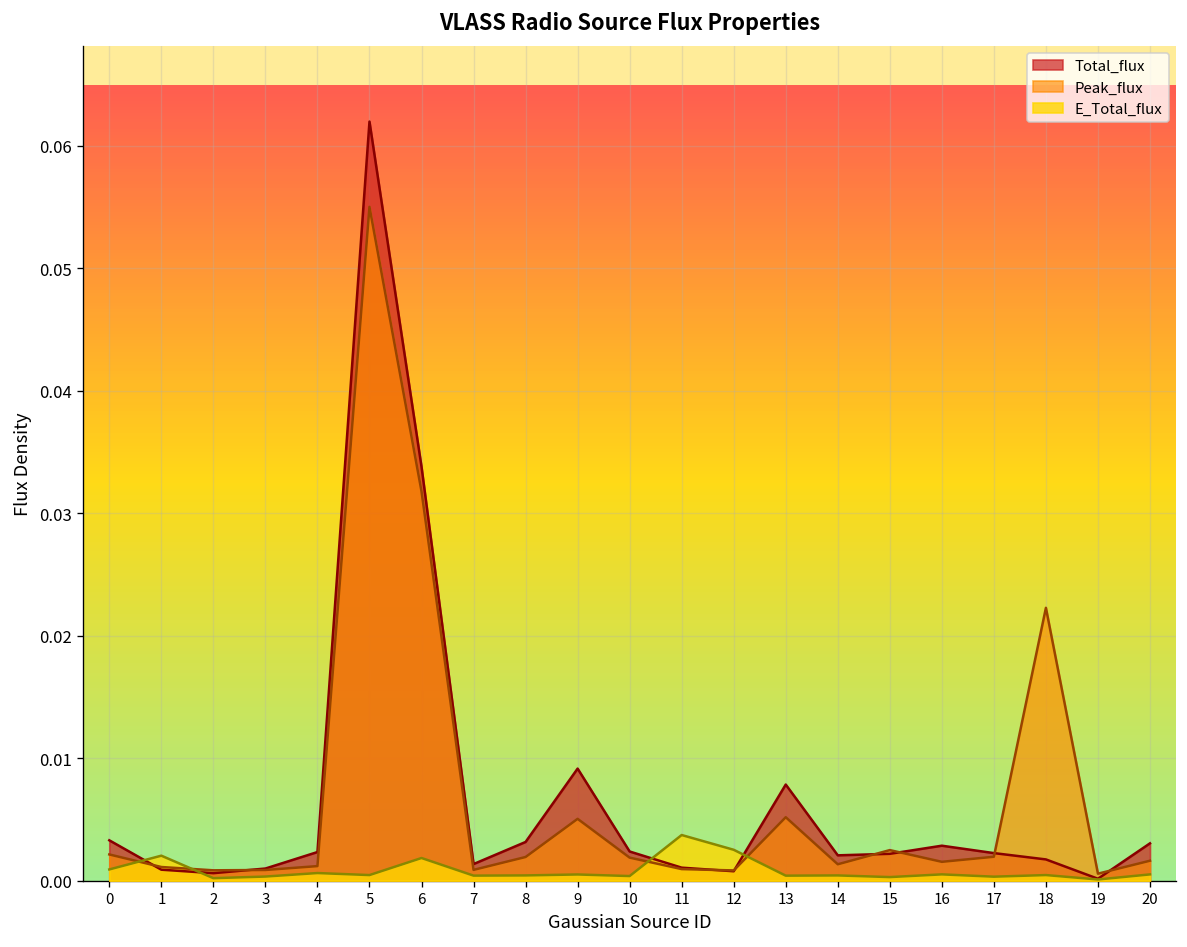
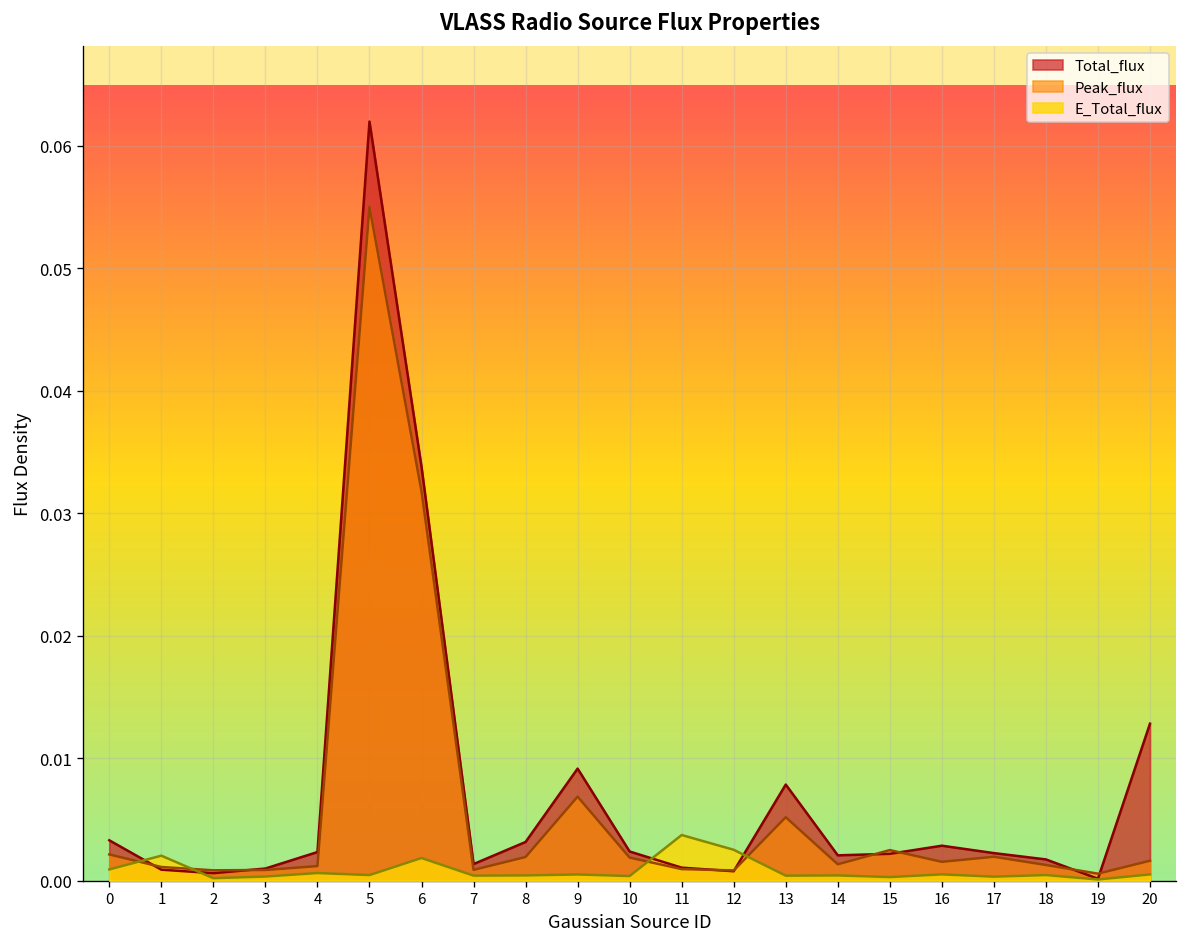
Peak_flux, 9: 0.0050 -> 0.0069
Peak_flux, 18: 0.0223 -> 0.0013
Total_flux, 20: 0.0030 -> 0.0128
